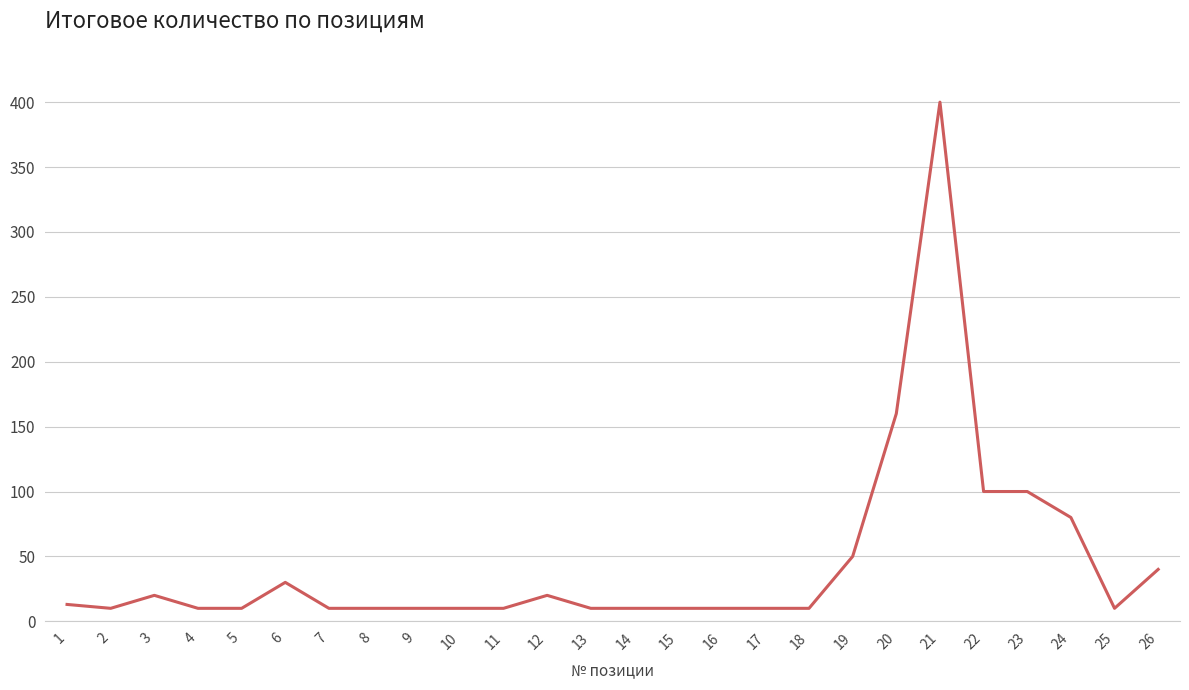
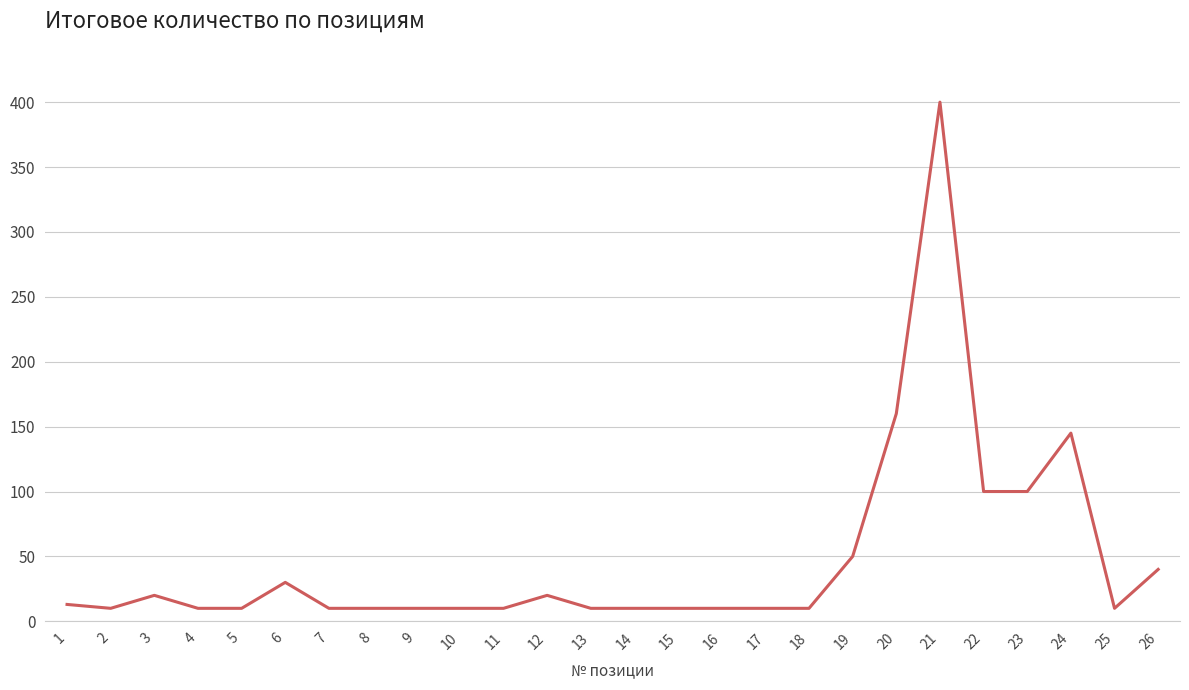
24: 80 -> 145
